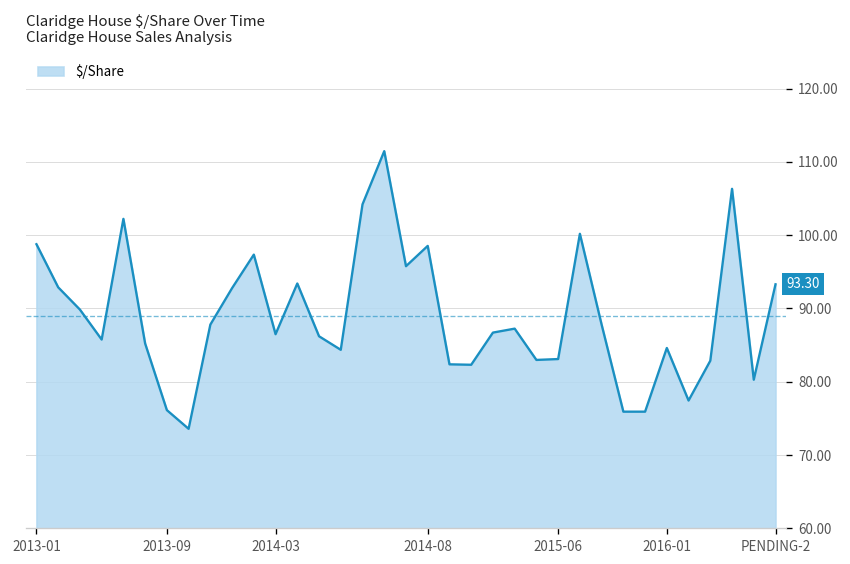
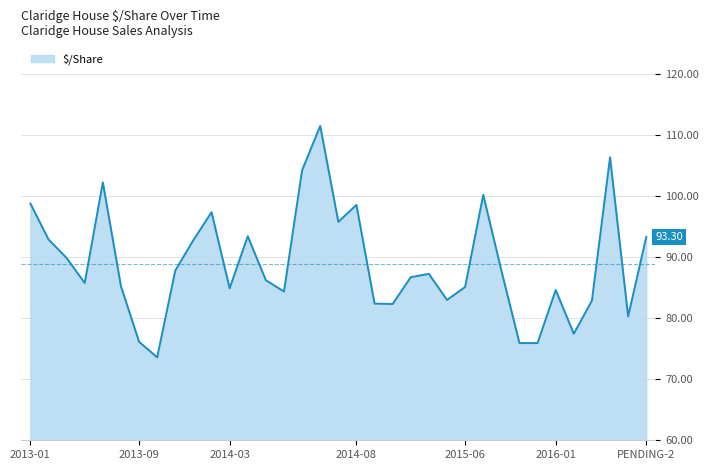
2014-03: 86 -> 85
2015-06: 83 -> 85
